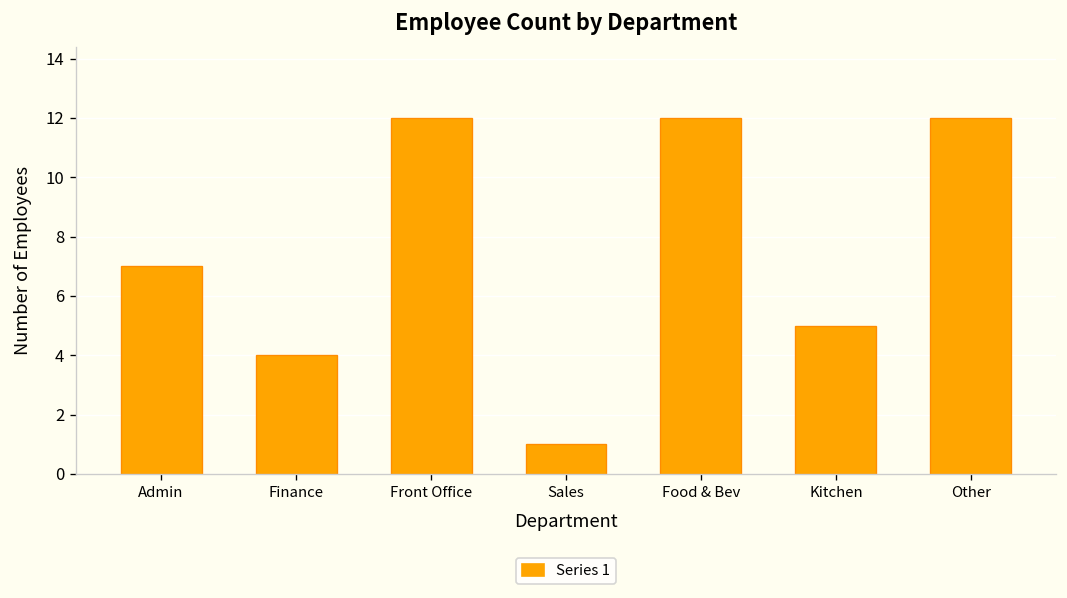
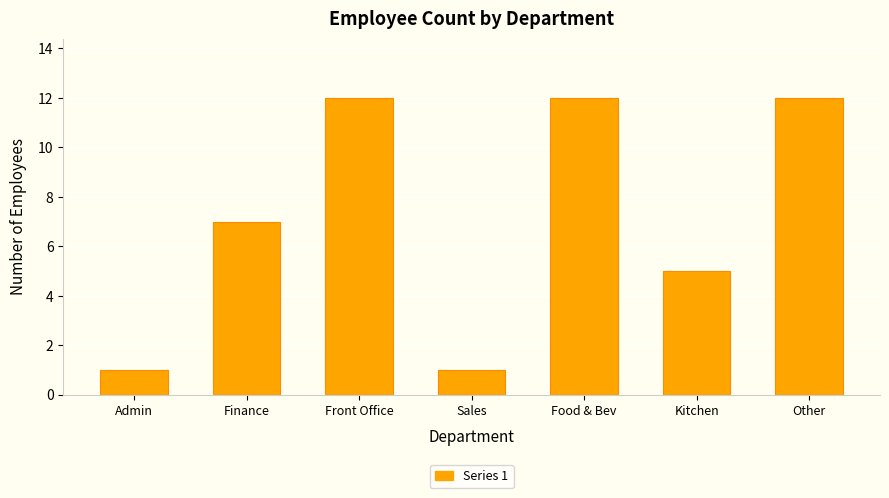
Admin: 7 -> 1
Finance: 4 -> 7
